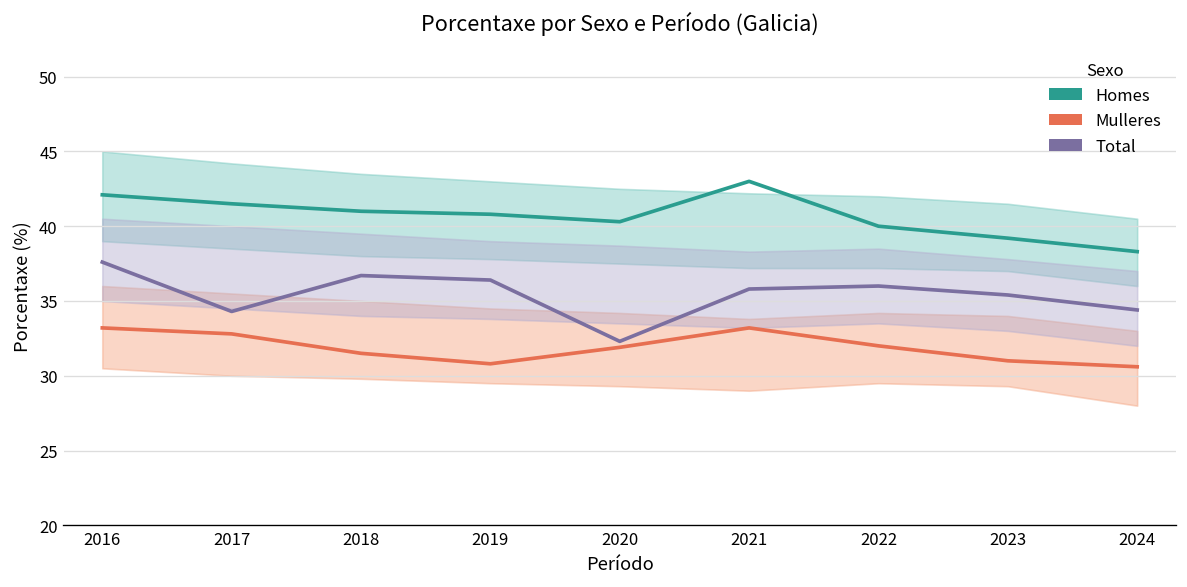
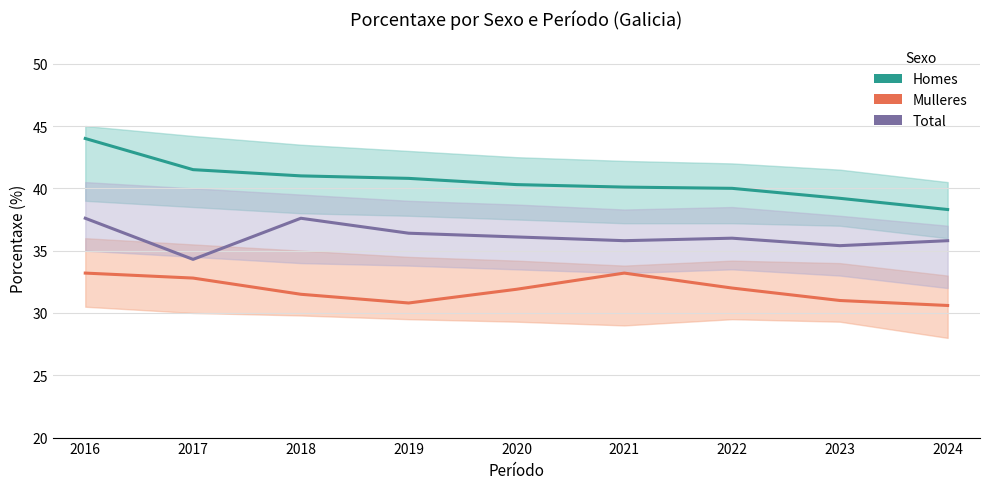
Homes, 2016: 42.1 -> 44.0
Total, 2018: 36.7 -> 37.6
Total, 2020: 32.3 -> 36.1
Homes, 2021: 43.0 -> 40.1
Total, 2024: 34.4 -> 35.8
